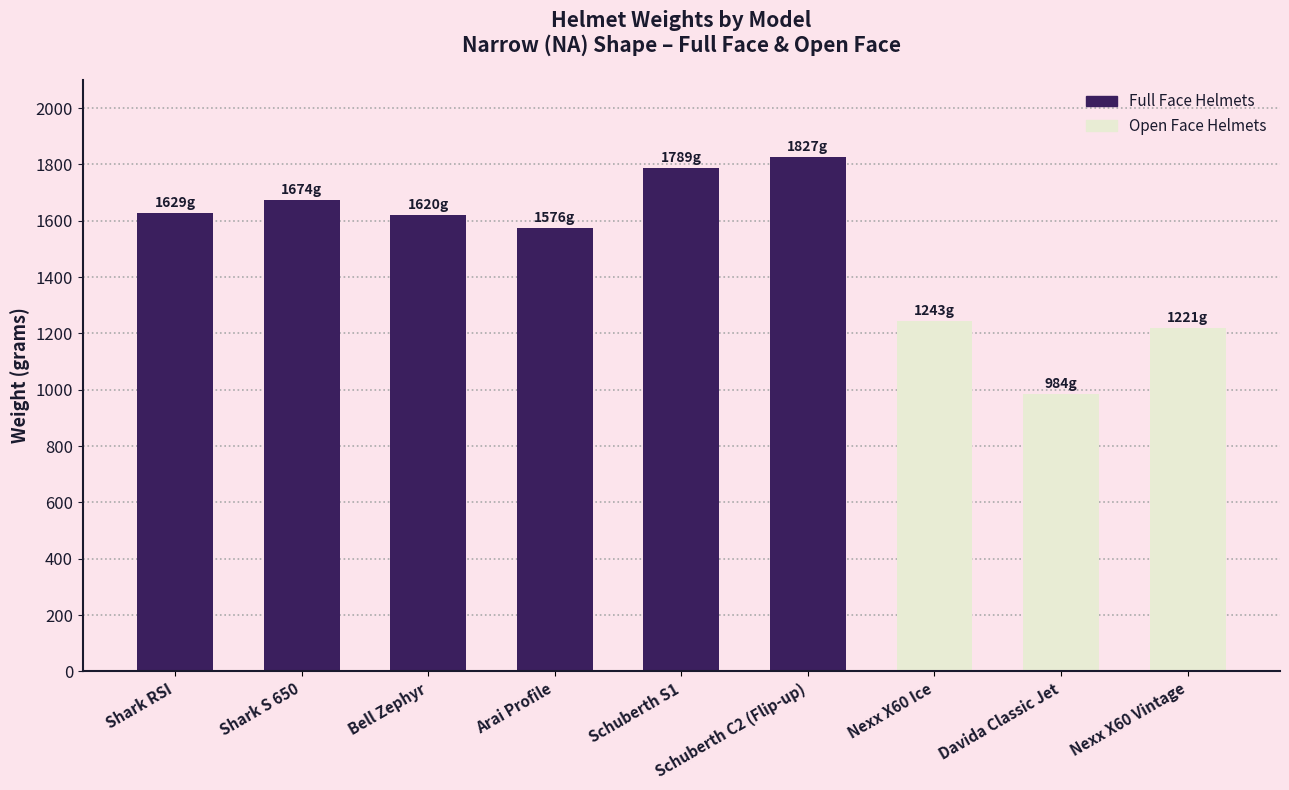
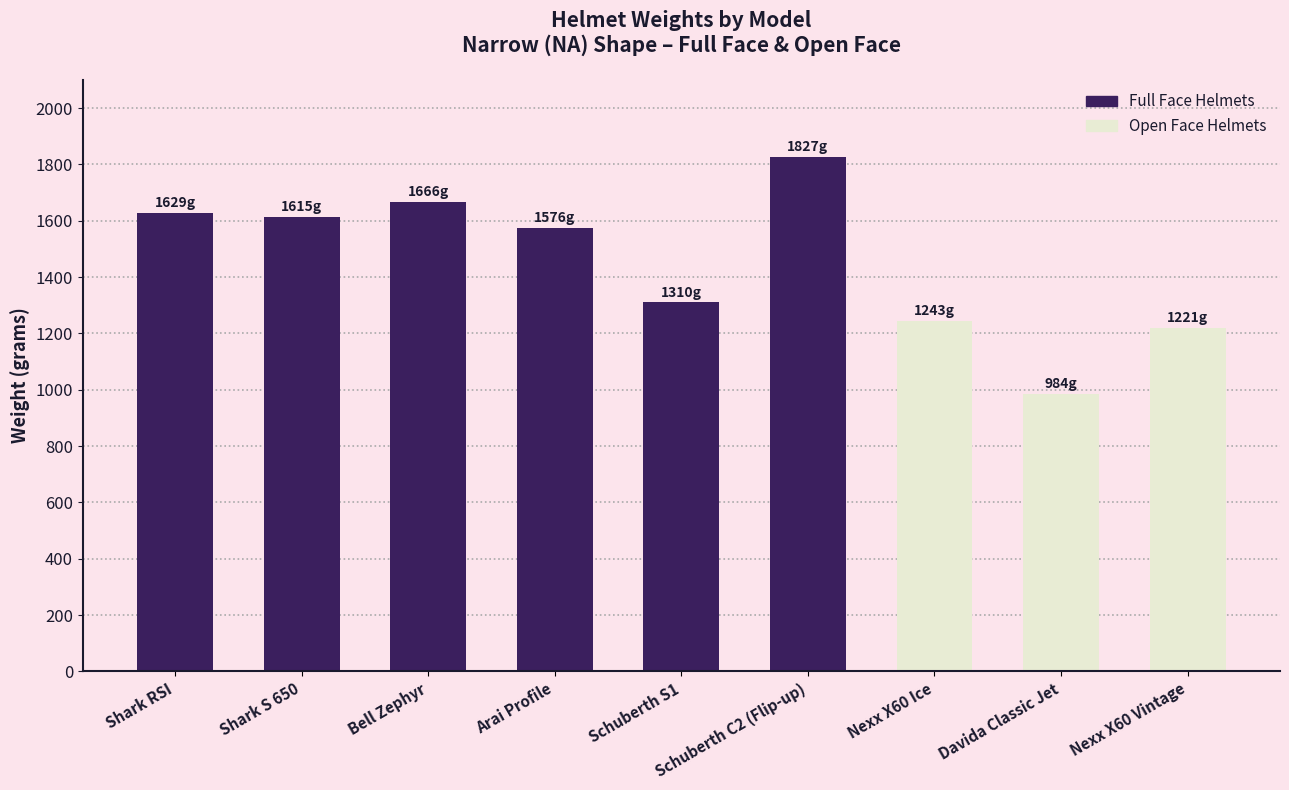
Shark S 650: 1674g -> 1615g
Bell Zephyr: 1620g -> 1666g
Schuberth S1: 1789g -> 1310g
